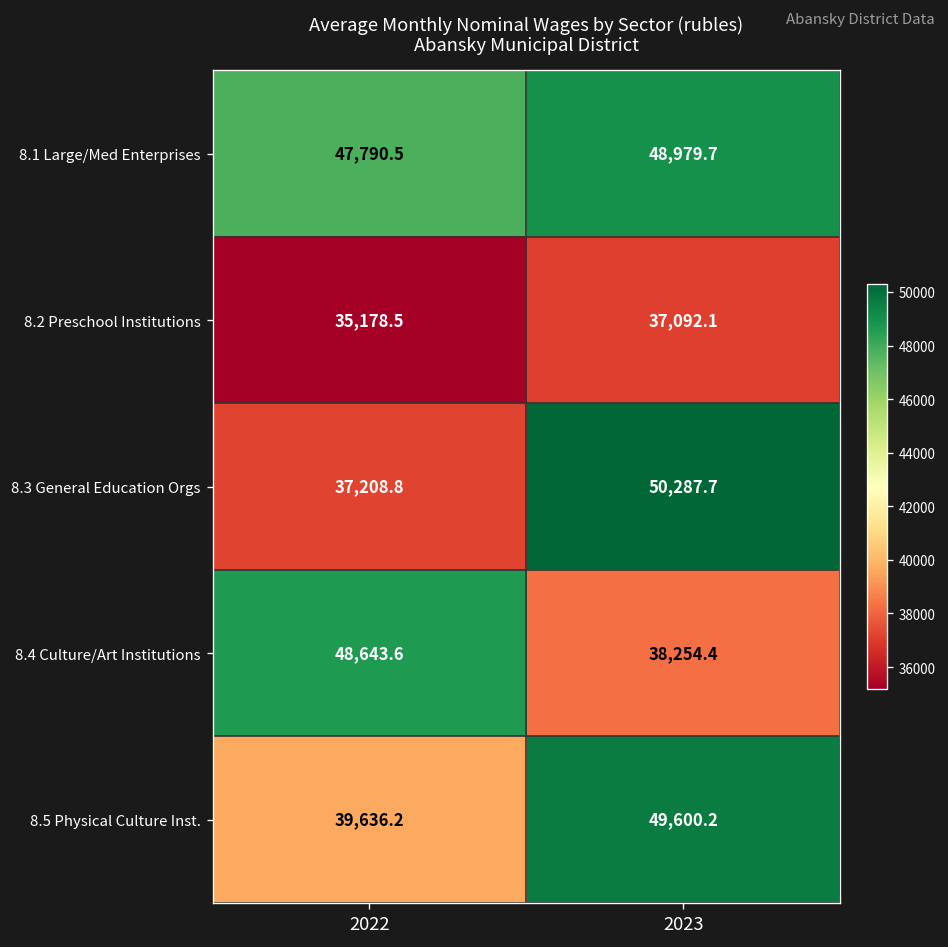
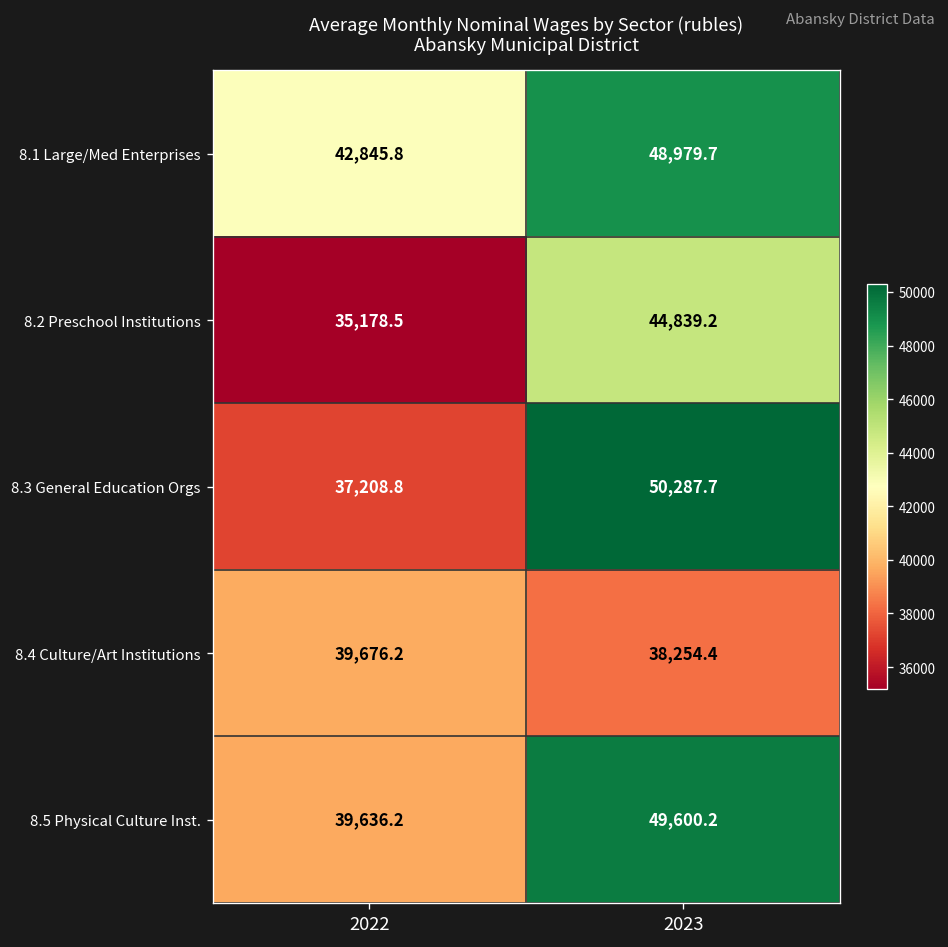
8.1 Large/Med Enterprises, 2022: 47,790.5 -> 42,845.8
8.2 Preschool Institutions, 2023: 37,092.1 -> 44,839.2
8.4 Culture/Art Institutions, 2022: 48,643.6 -> 39,676.2
